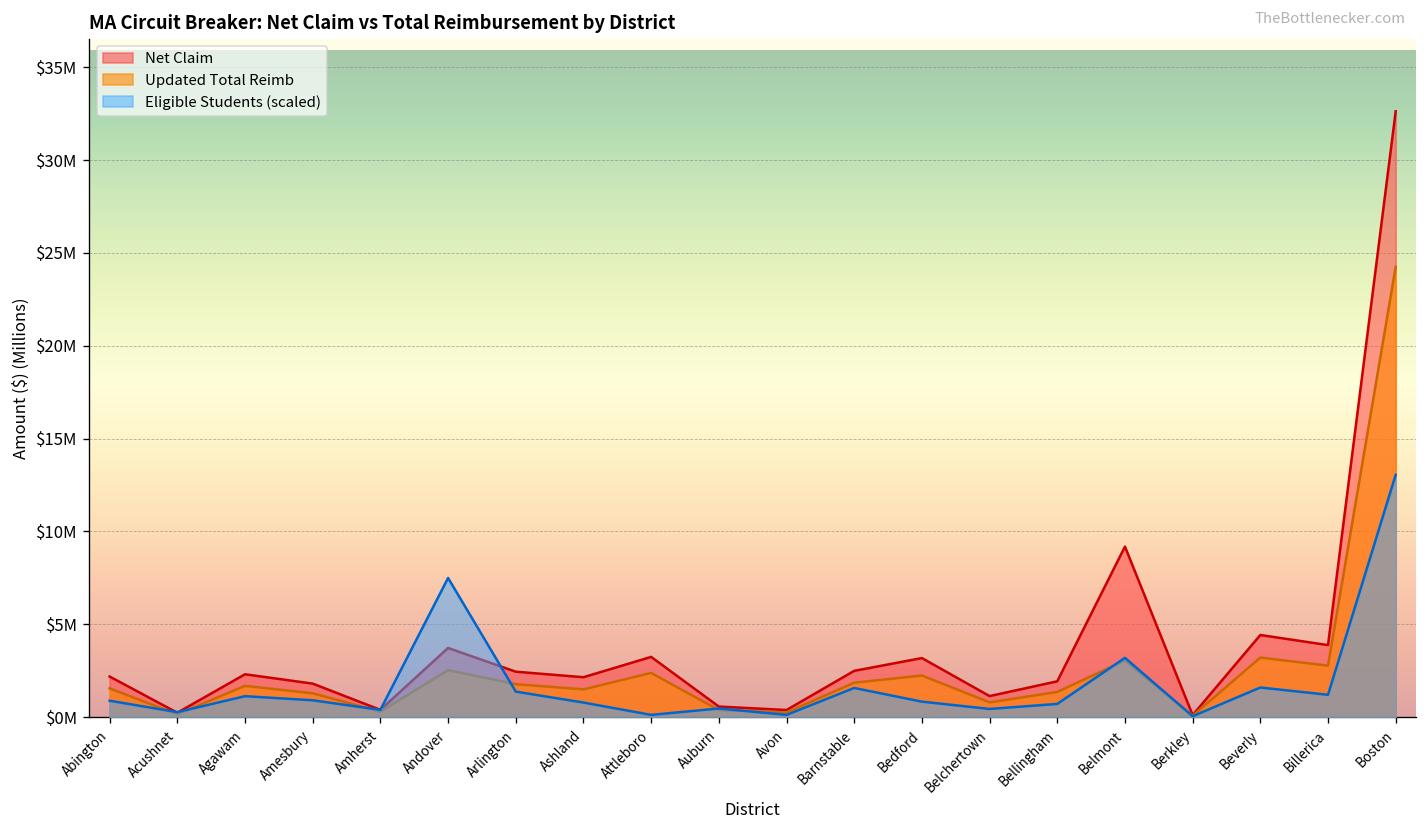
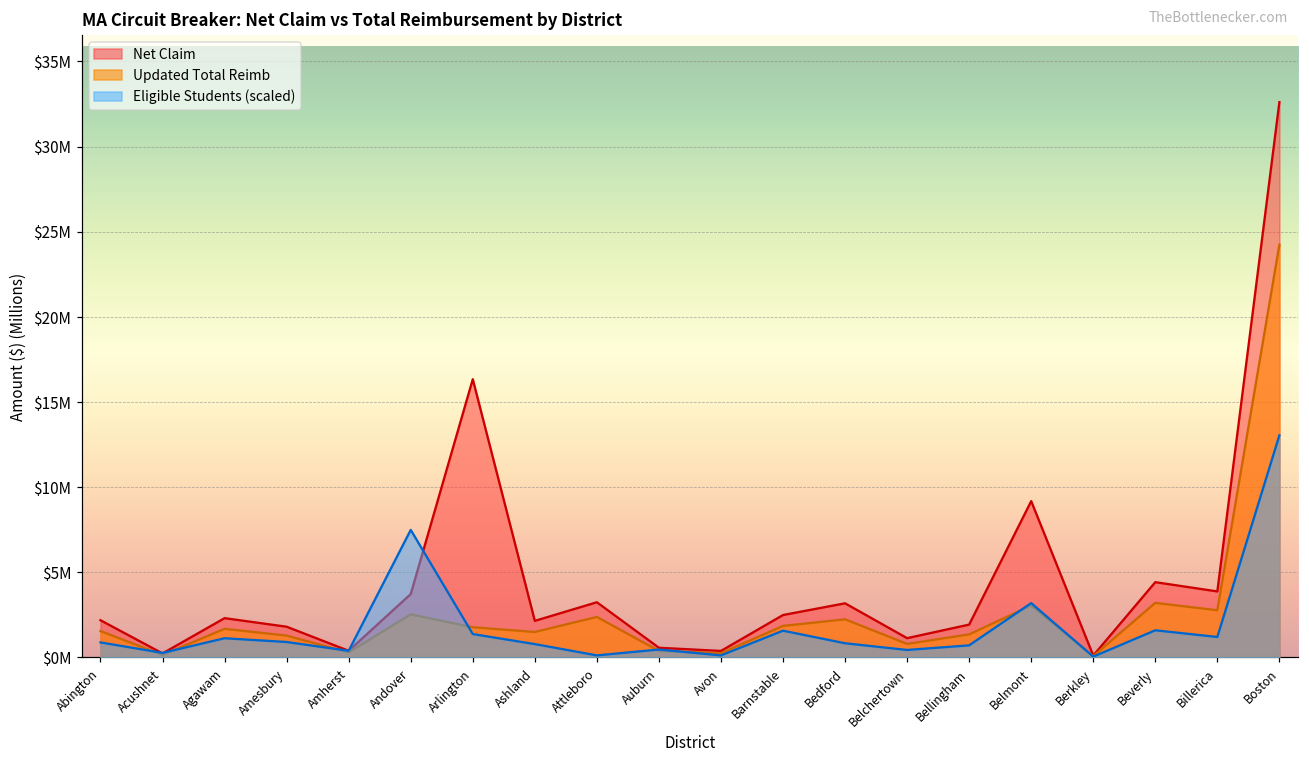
Net Claim, Arlington: $2400000 -> $16300000
